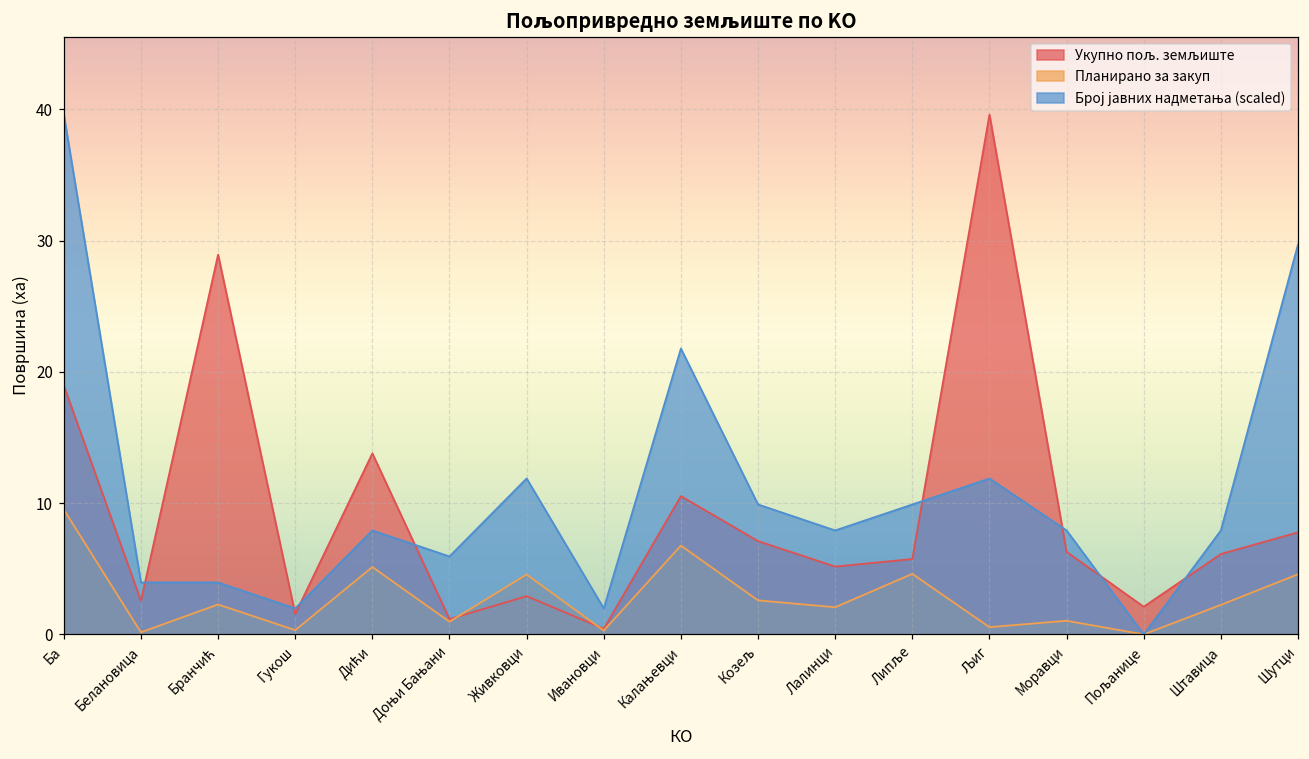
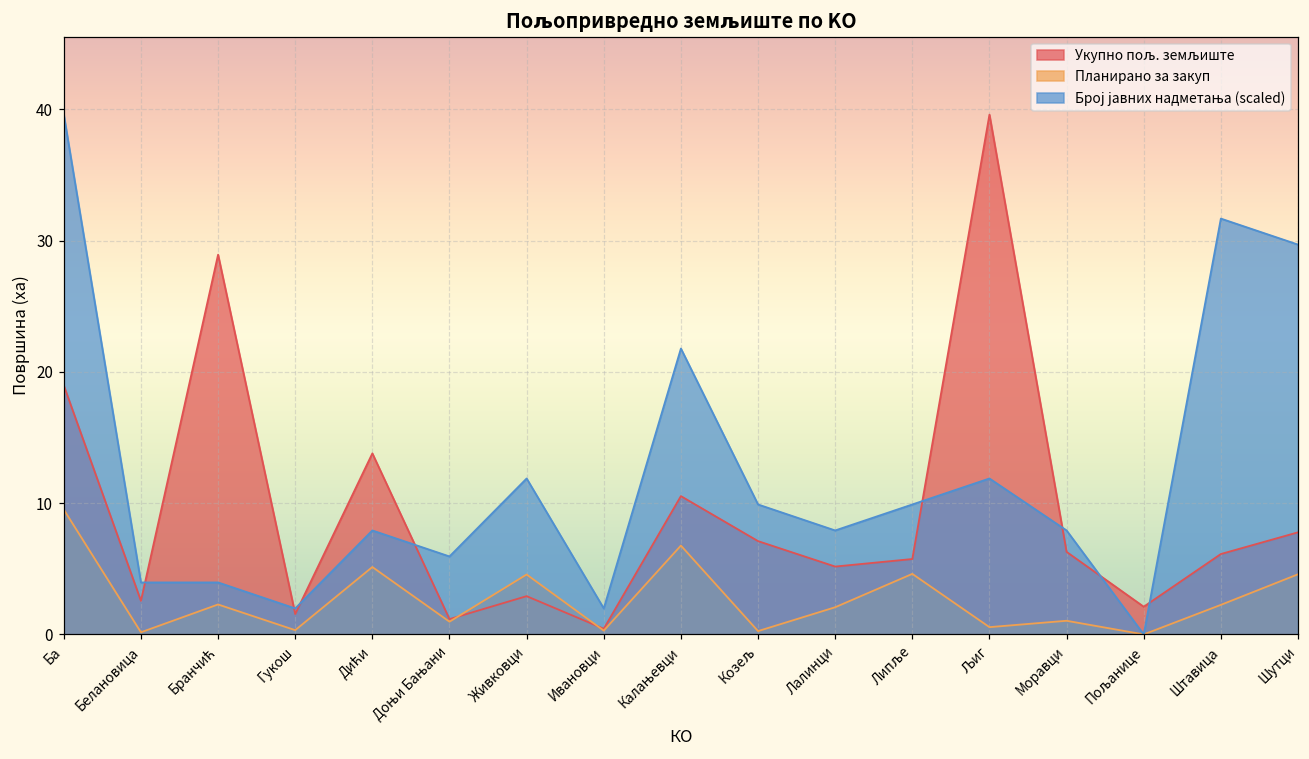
Планирано за закуп, Козељ: 2.6 -> 0.3
Број јавних надметања (scaled), Штавица: 7.9 -> 31.7
